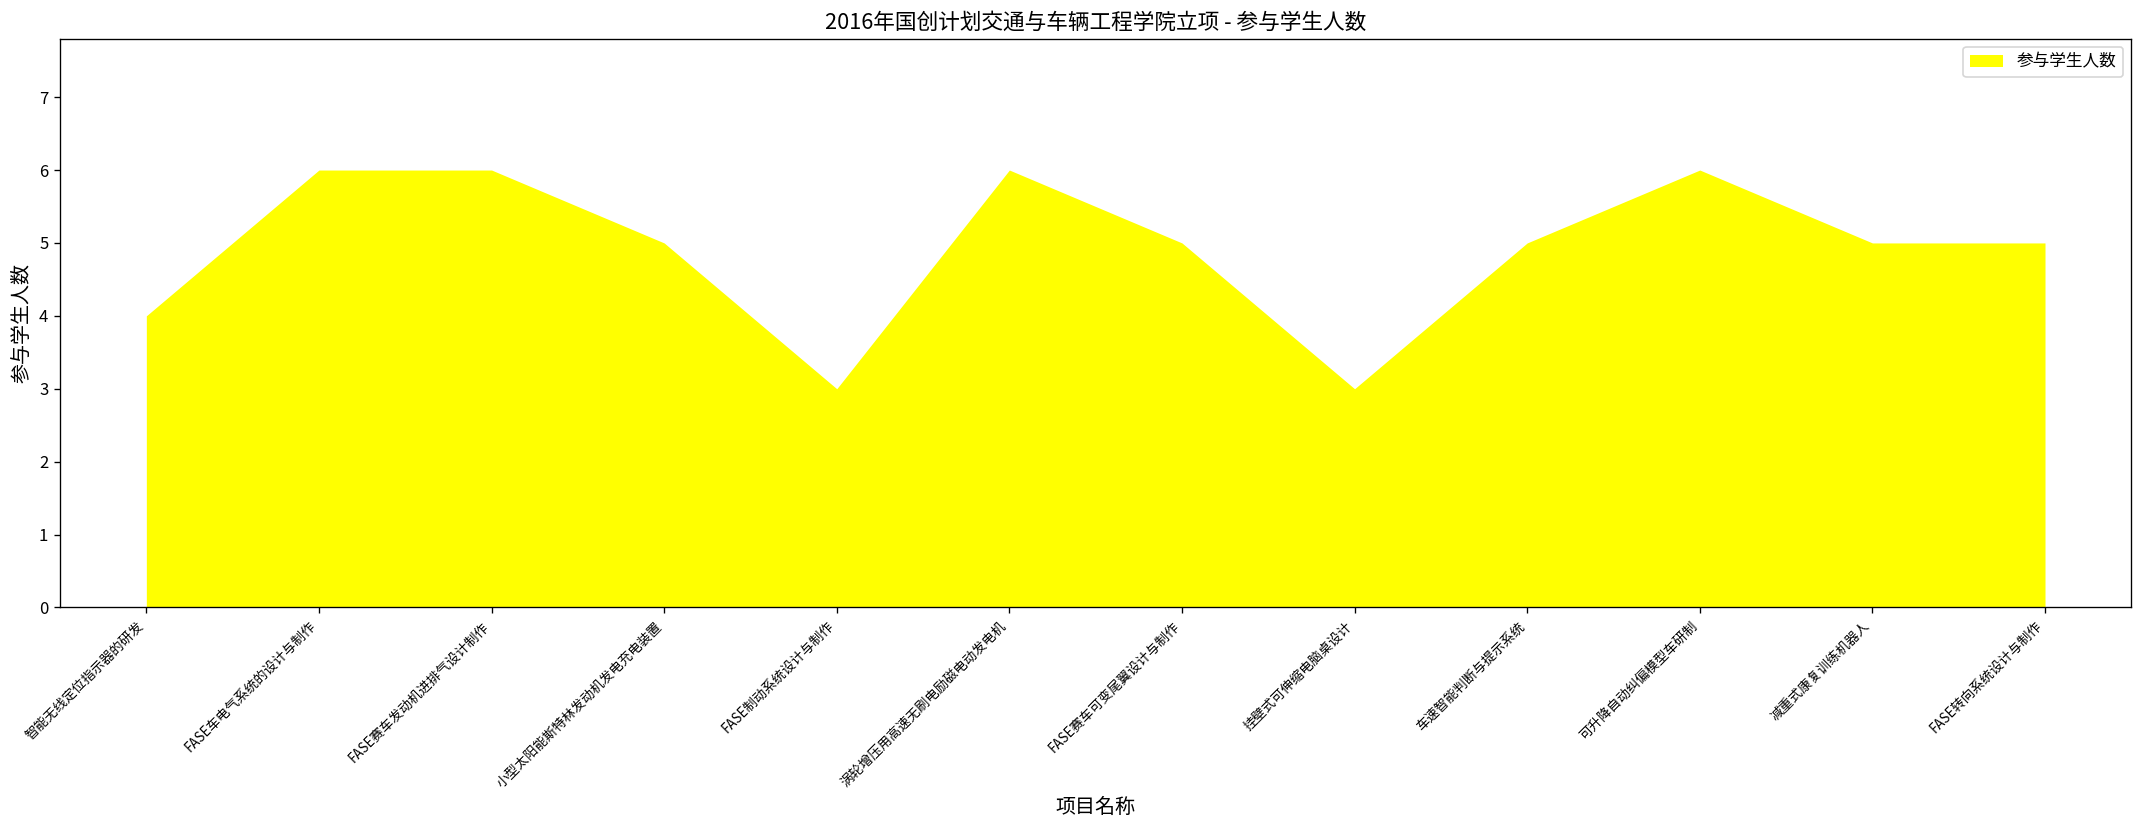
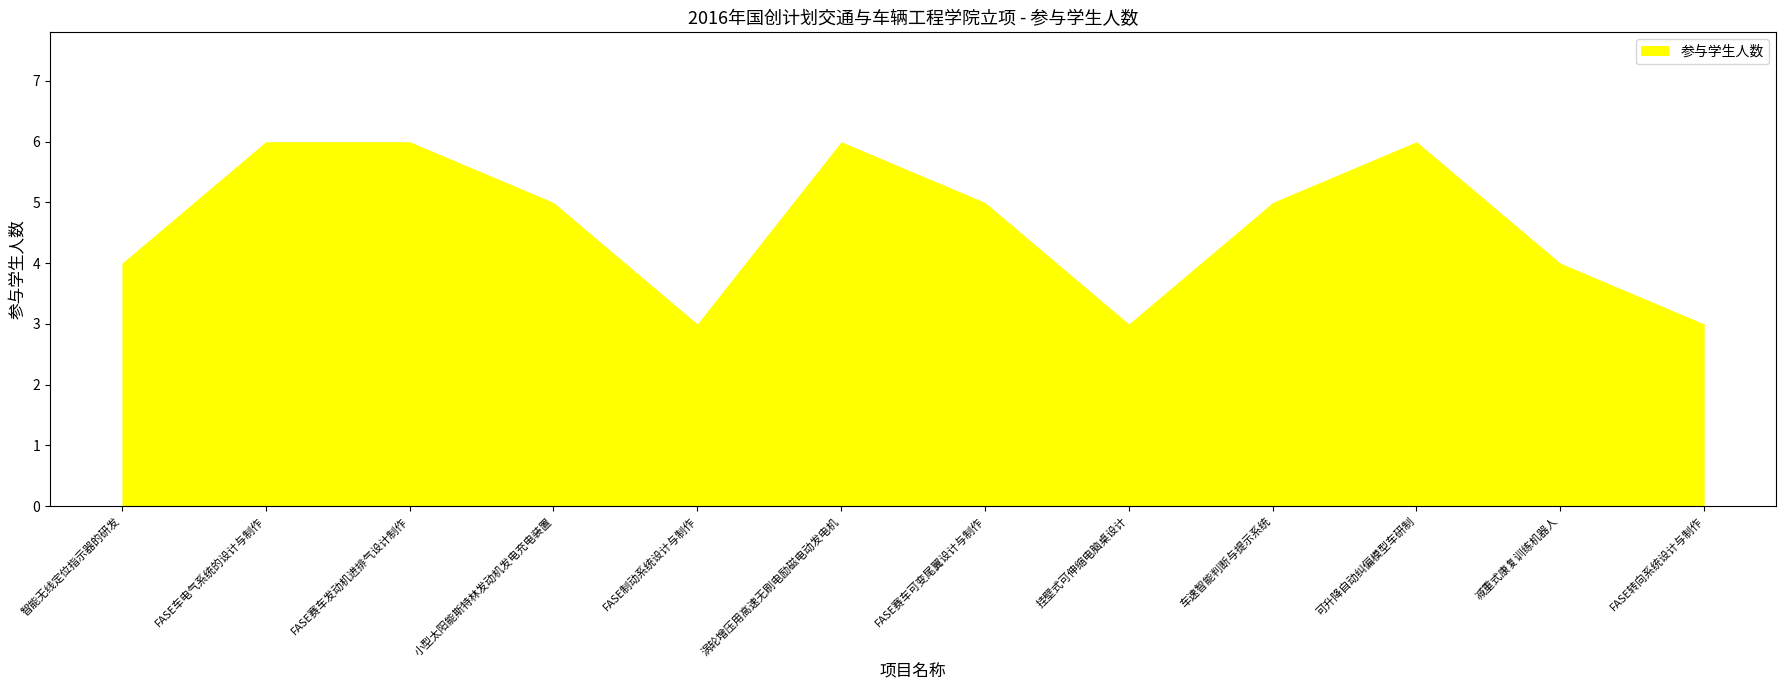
减重式康复训练机器人: 5 -> 4
FASE转向系统设计与制作: 5 -> 3
